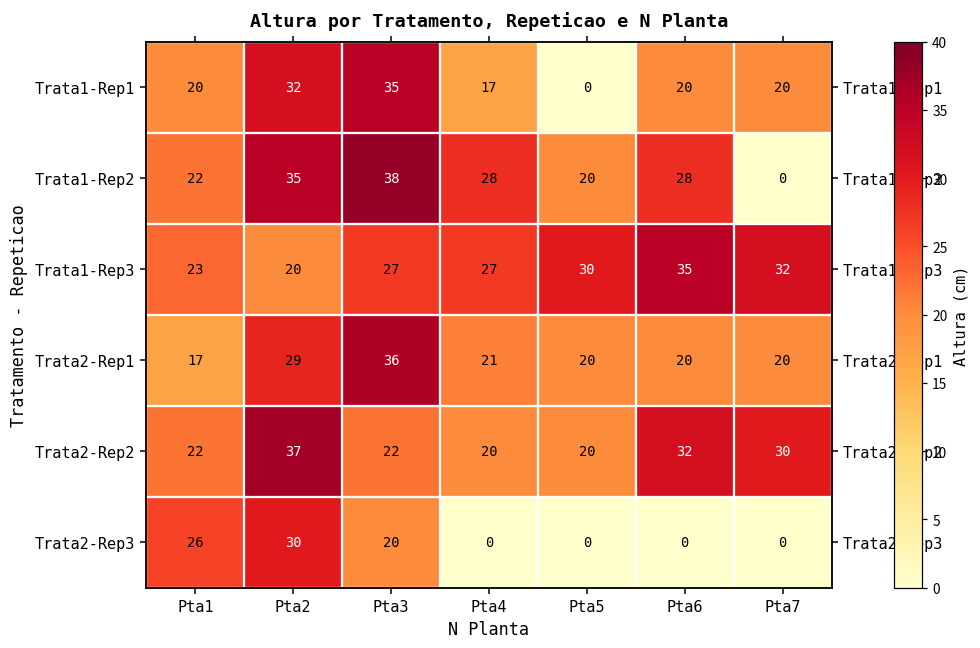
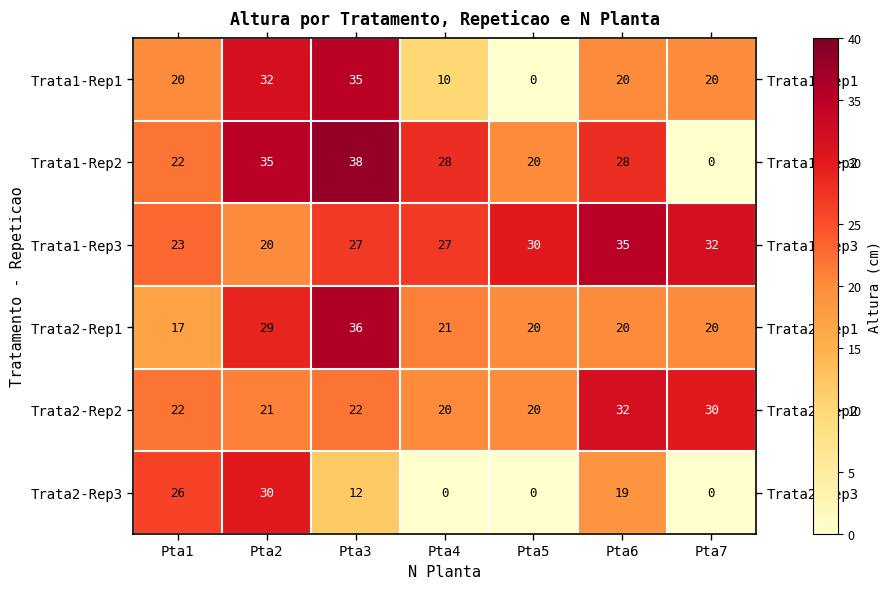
Trata1-Rep1, Pta4: 17 -> 10
Trata2-Rep2, Pta2: 37 -> 21
Trata2-Rep3, Pta3: 20 -> 12
Trata2-Rep3, Pta6: 0 -> 19
